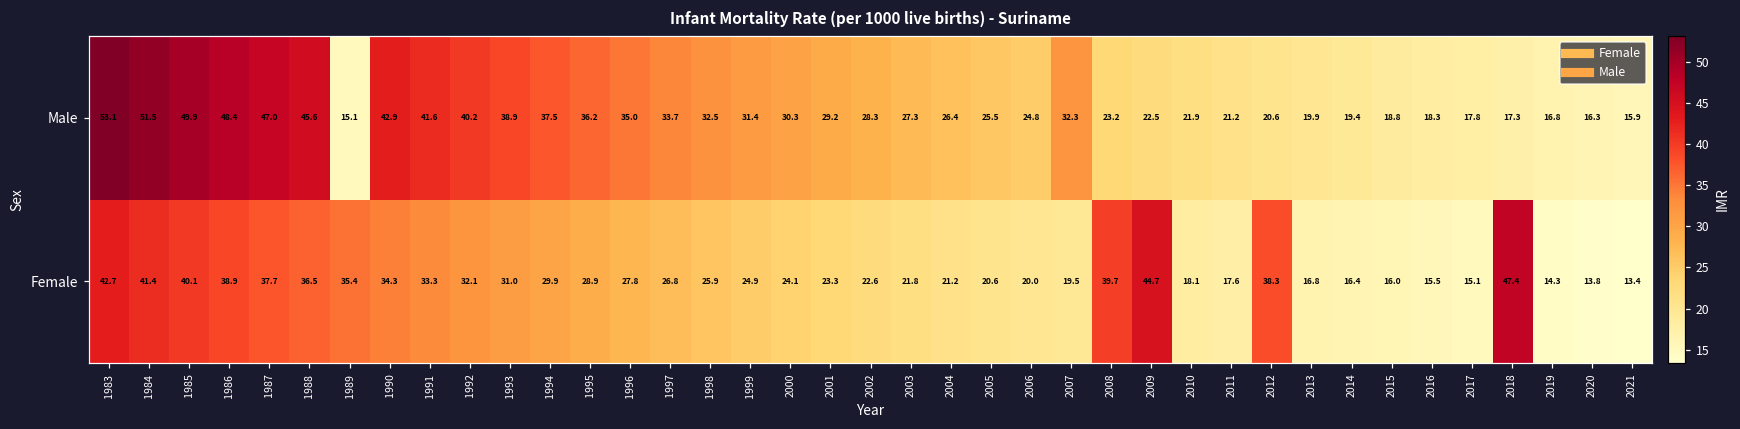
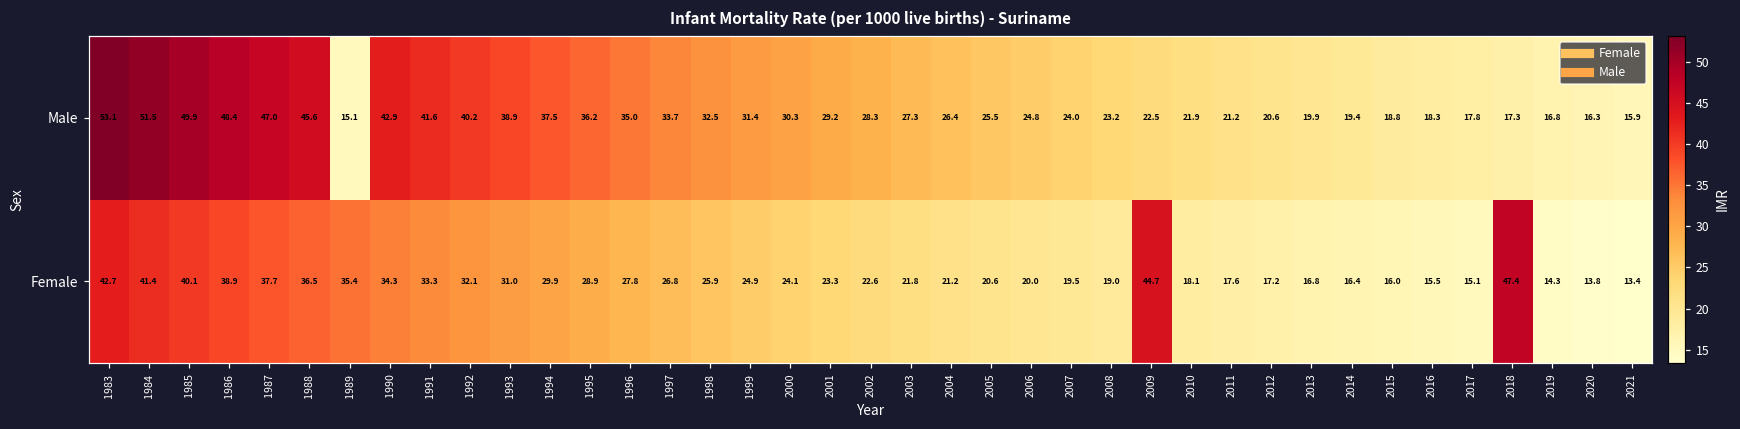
Male, 2007: 32.3 -> 24.0
Female, 2008: 39.7 -> 19.0
Female, 2012: 38.3 -> 17.2
